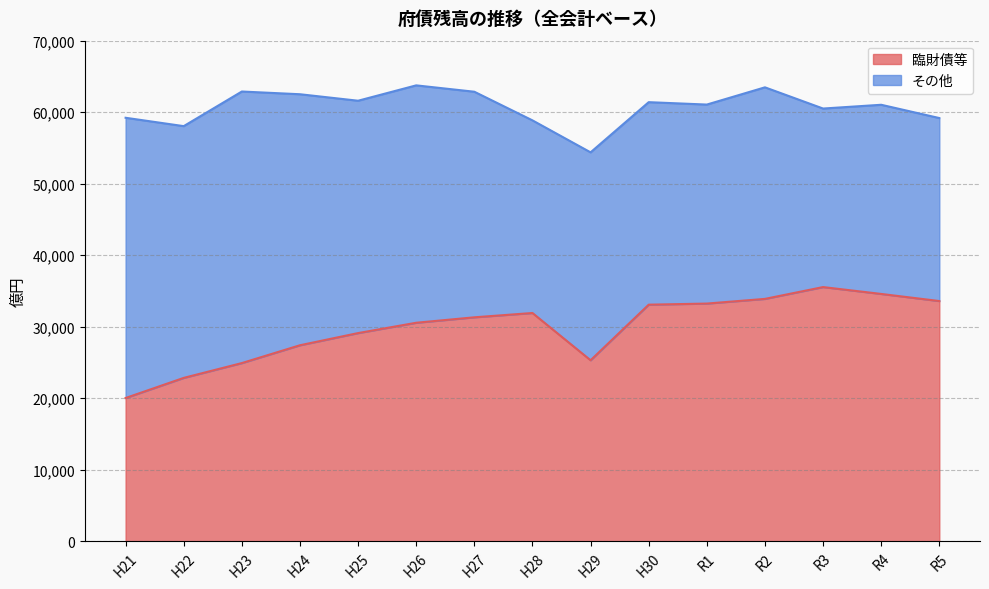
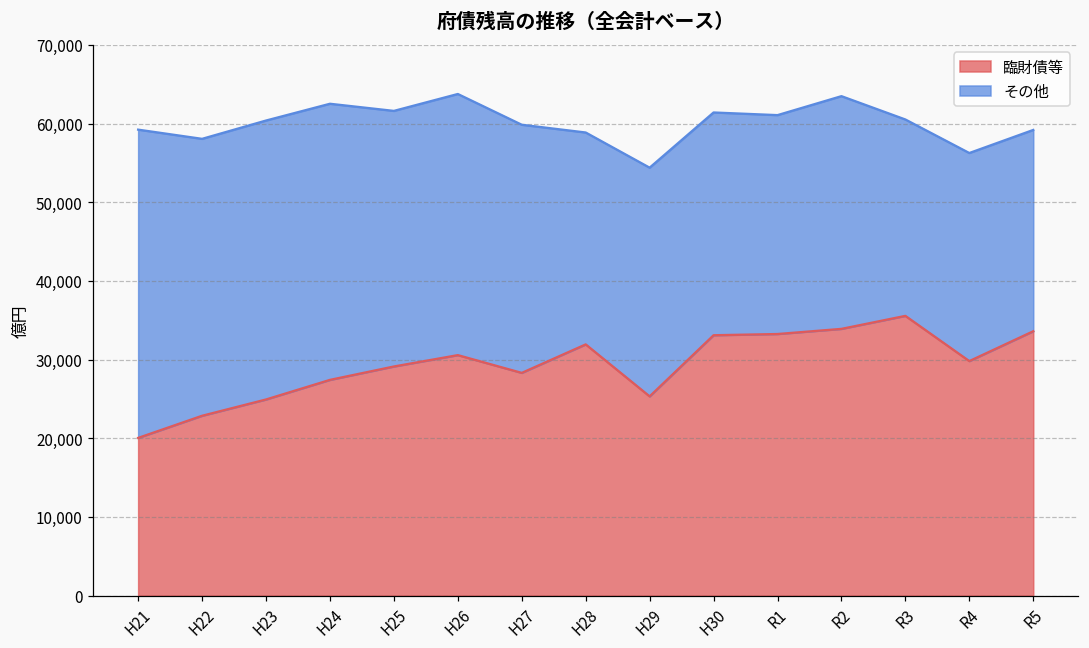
その他, H23: 38,000 -> 35,000
臨財債等, H27: 31,000 -> 28,000
臨財債等, R4: 35,000 -> 30,000
